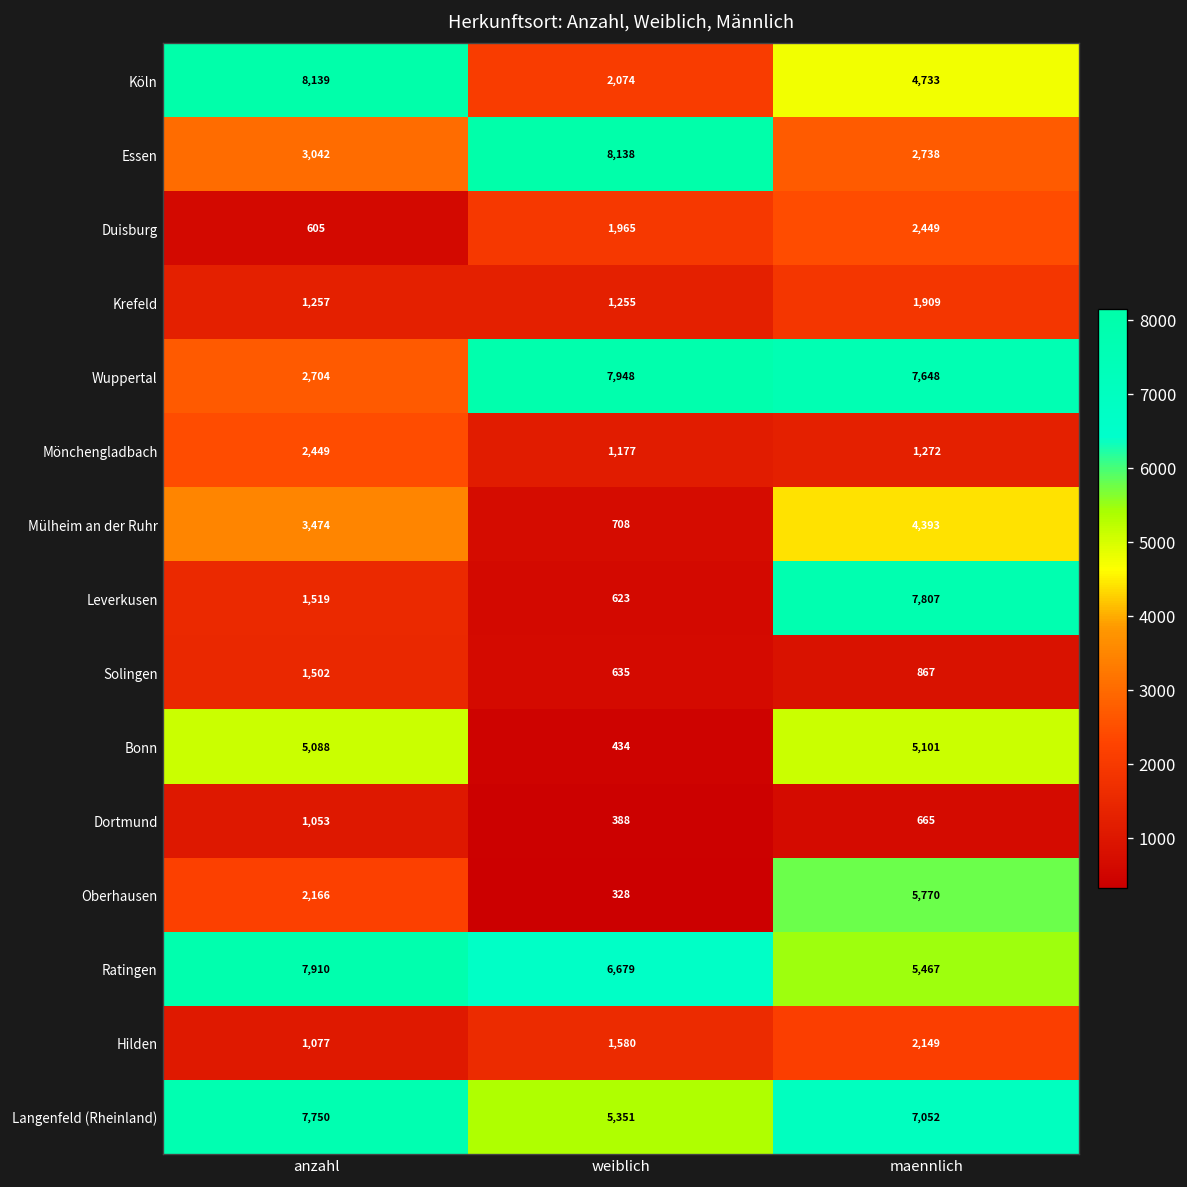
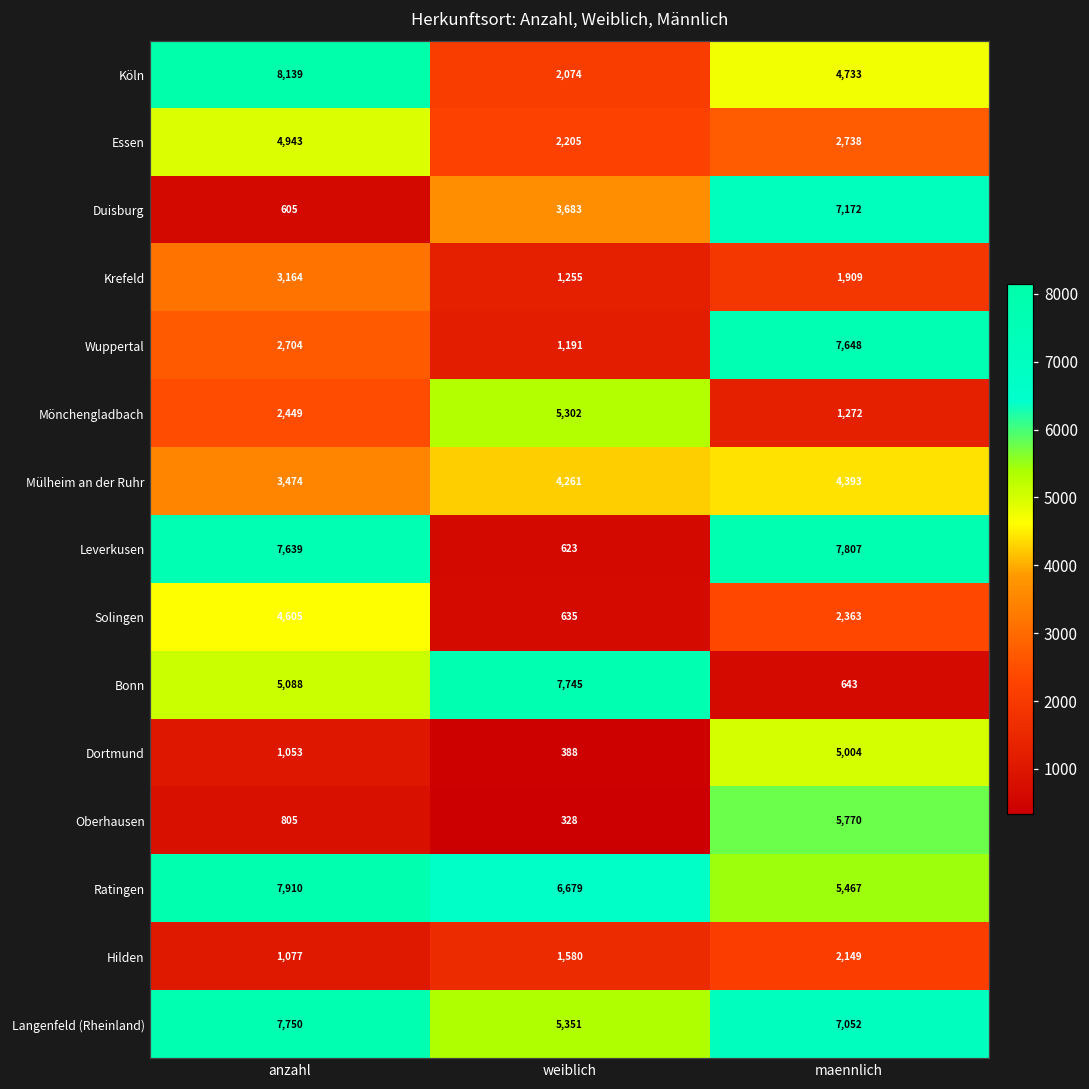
Essen, anzahl: 3,042 -> 4,943
Essen, weiblich: 8,138 -> 2,205
Duisburg, weiblich: 1,965 -> 3,683
Duisburg, maennlich: 2,449 -> 7,172
Krefeld, anzahl: 1,257 -> 3,164
Wuppertal, weiblich: 7,948 -> 1,191
Mönchengladbach, weiblich: 1,177 -> 5,302
Mülheim an der Ruhr, weiblich: 708 -> 4,261
Leverkusen, anzahl: 1,519 -> 7,639
Solingen, anzahl: 1,502 -> 4,605
Solingen, maennlich: 867 -> 2,363
Bonn, weiblich: 434 -> 7,745
Bonn, maennlich: 5,101 -> 643
Dortmund, maennlich: 665 -> 5,004
Oberhausen, anzahl: 2,166 -> 805
